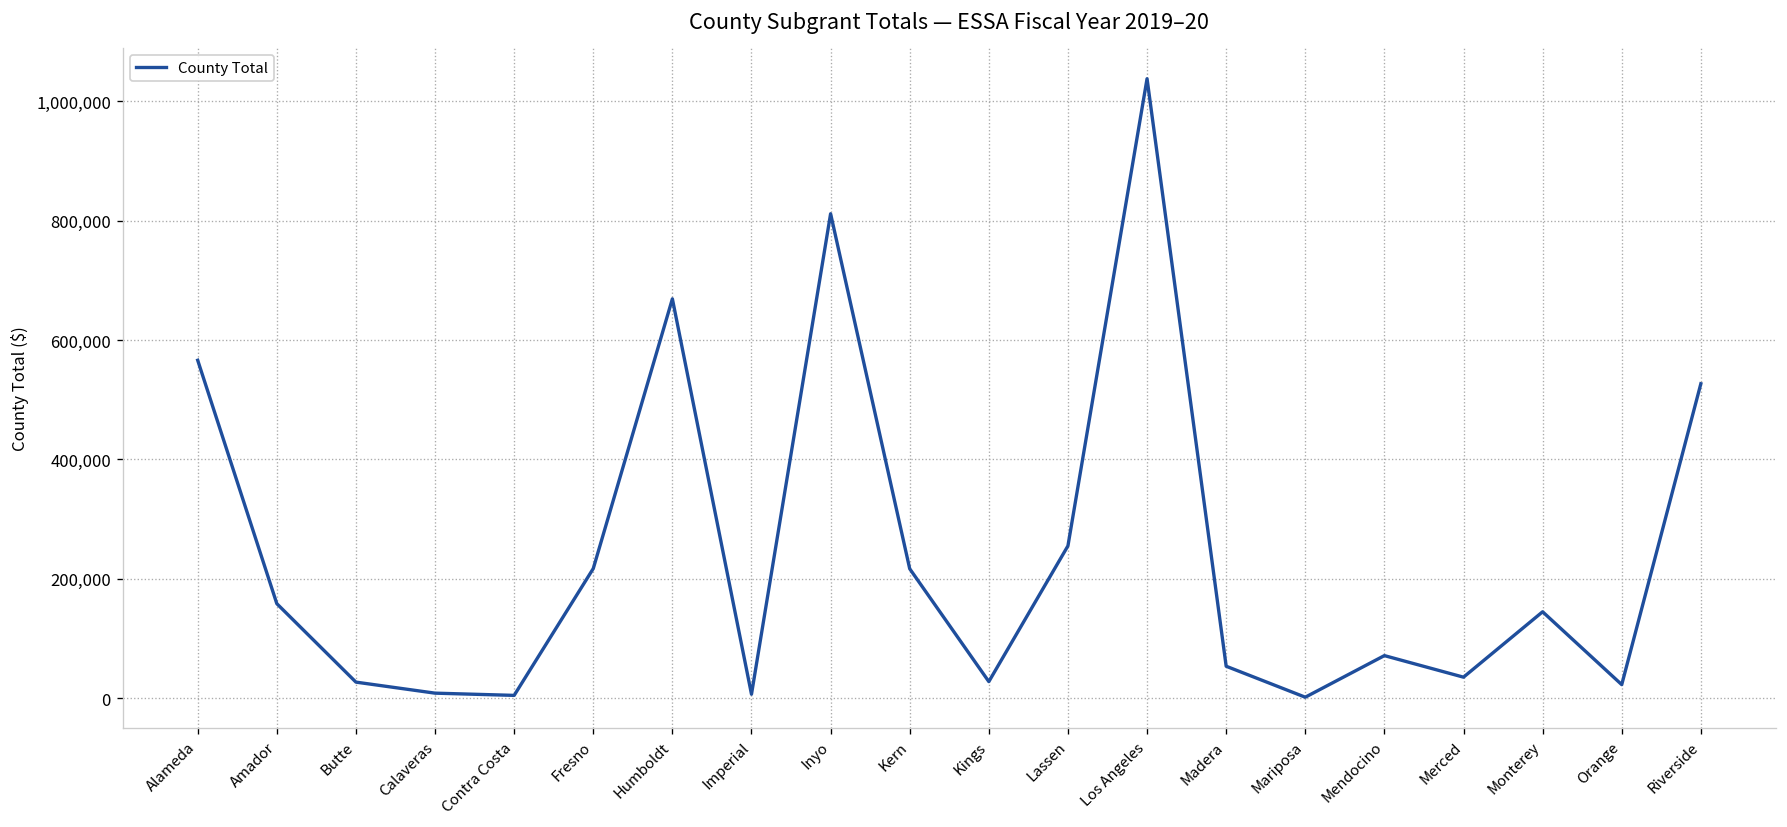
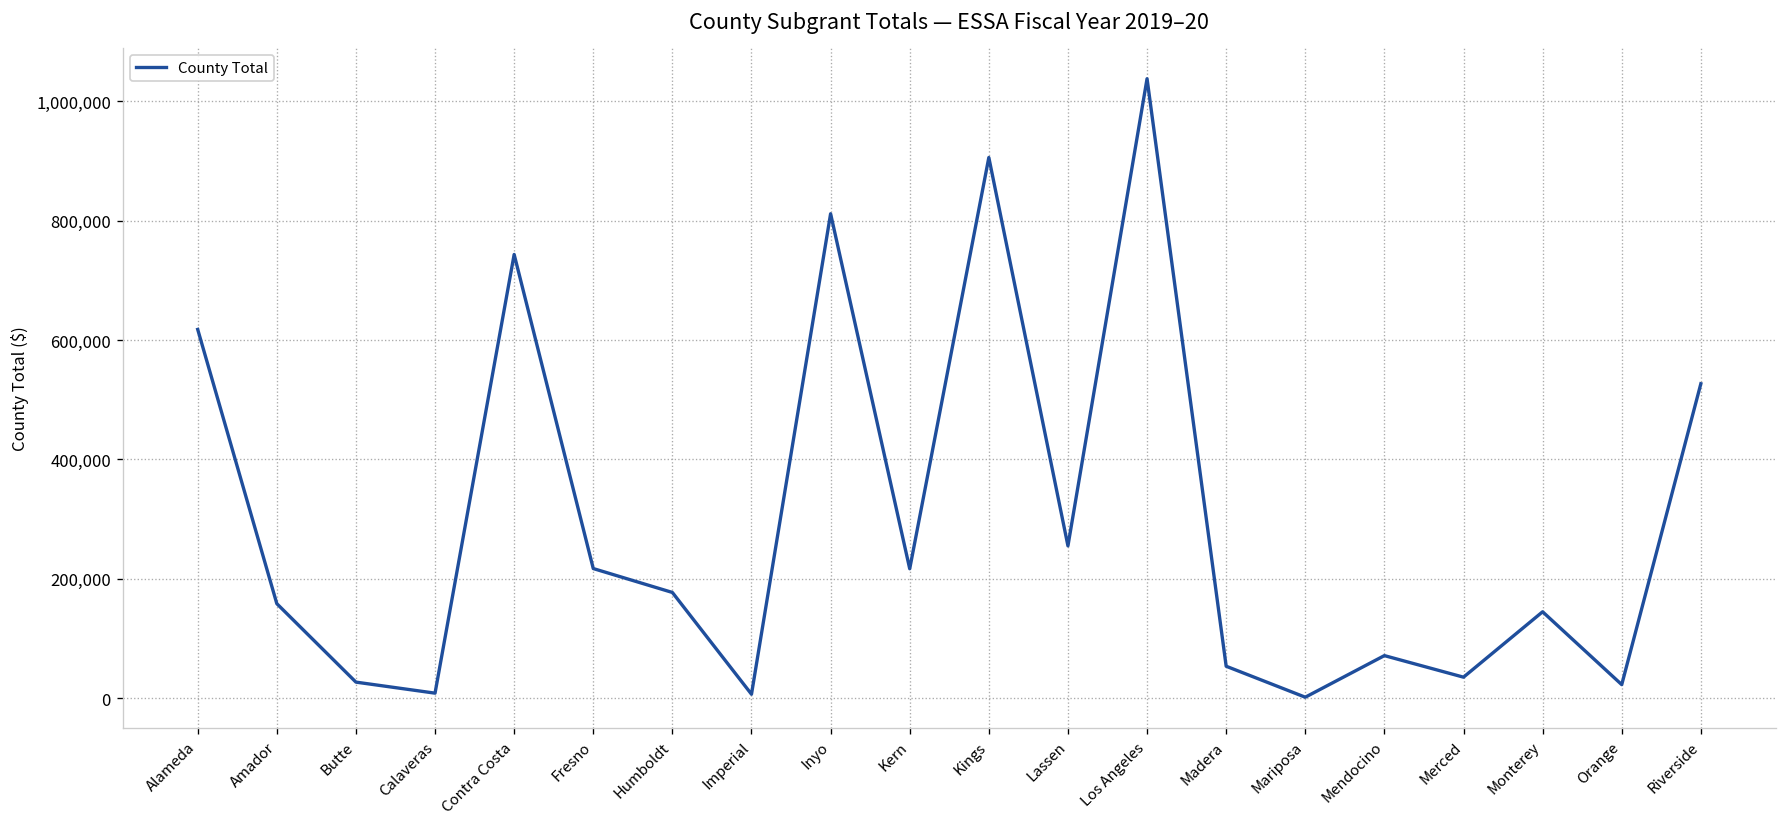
Alameda: 570,000 -> 620,000
Contra Costa: 0 -> 740,000
Humboldt: 670,000 -> 180,000
Kings: 30,000 -> 910,000
